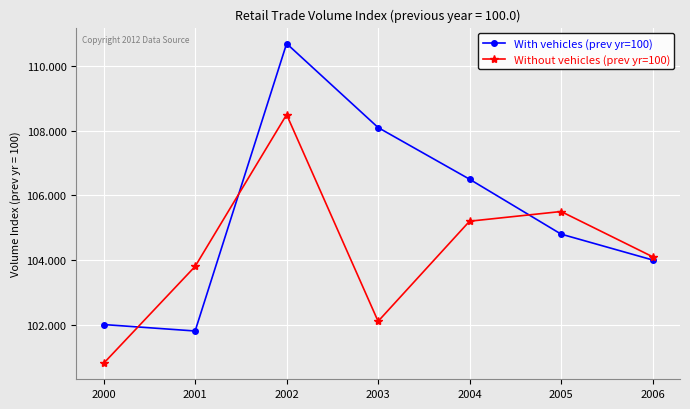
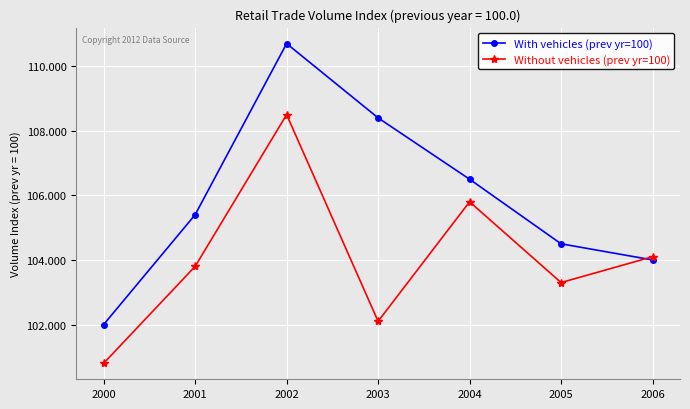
With vehicles (prev yr=100), 2001: 101.8 -> 105.4
With vehicles (prev yr=100), 2003: 108.1 -> 108.4
Without vehicles (prev yr=100), 2004: 105.2 -> 105.8
With vehicles (prev yr=100), 2005: 104.8 -> 104.5
Without vehicles (prev yr=100), 2005: 105.5 -> 103.3
